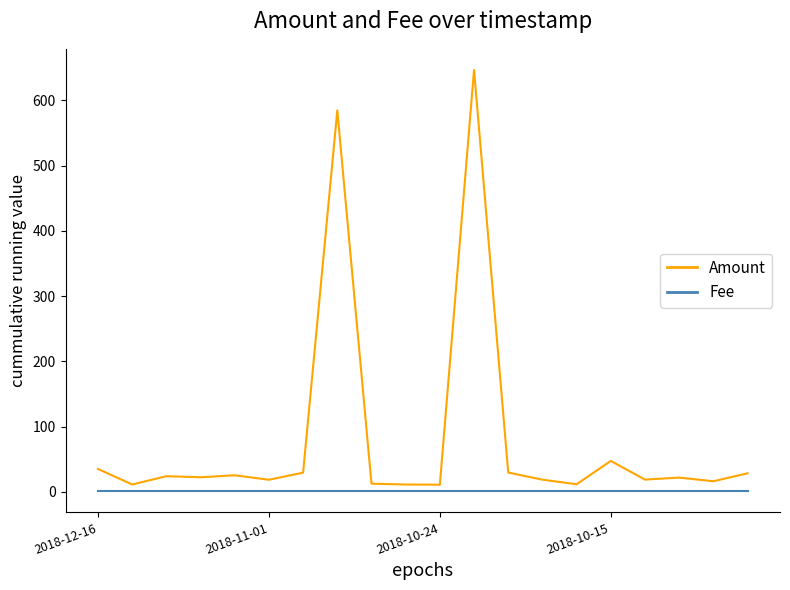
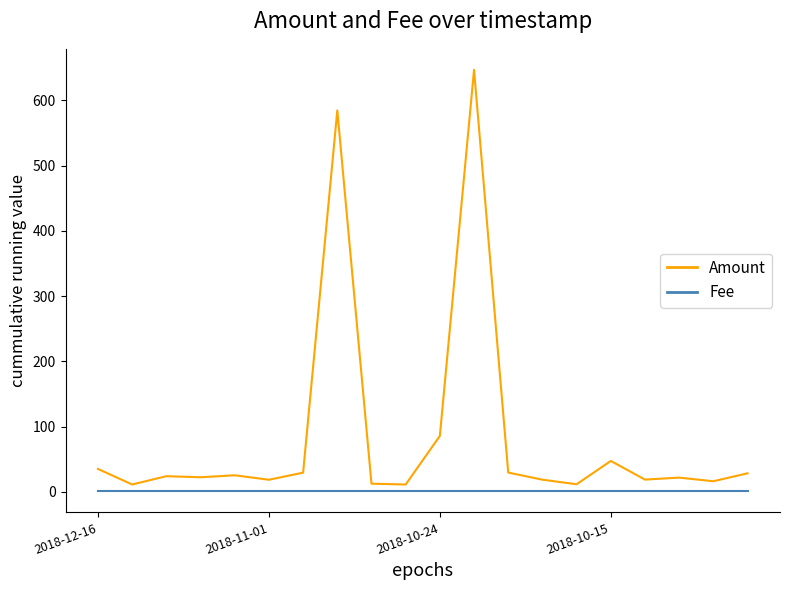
Amount, 2018-10-24: 10 -> 90
